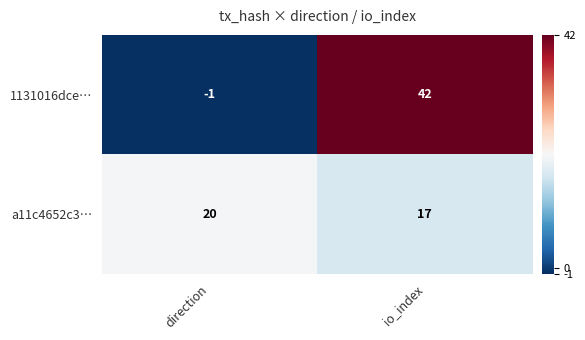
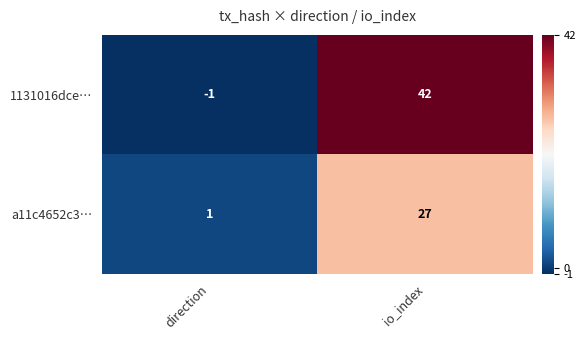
a11c4652c3…, direction: 20 -> 1
a11c4652c3…, io_index: 17 -> 27
